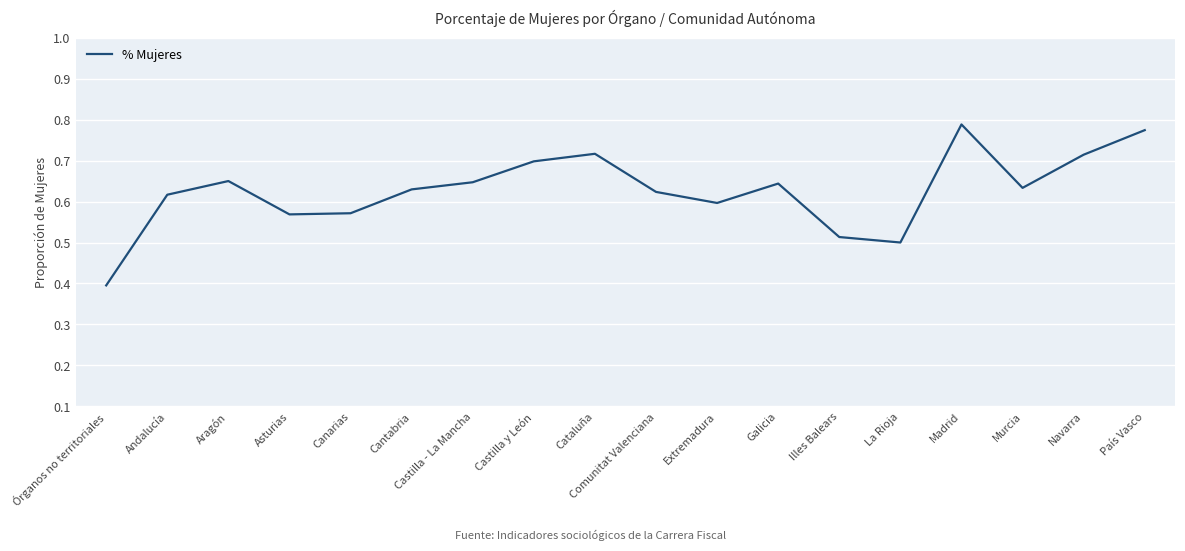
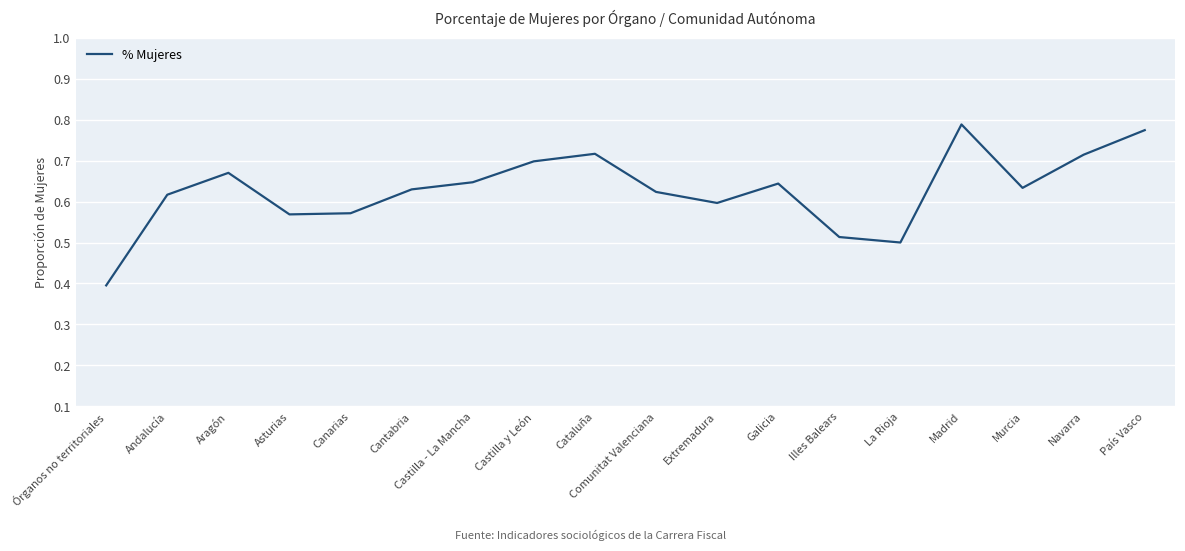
Aragón: 0.65 -> 0.67
